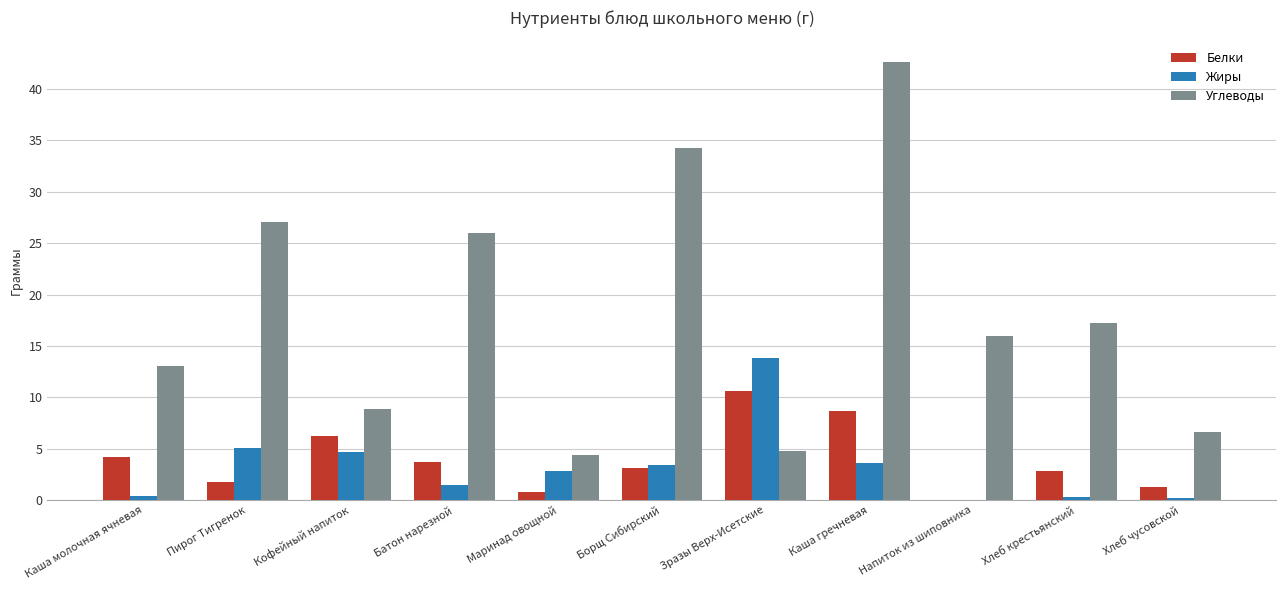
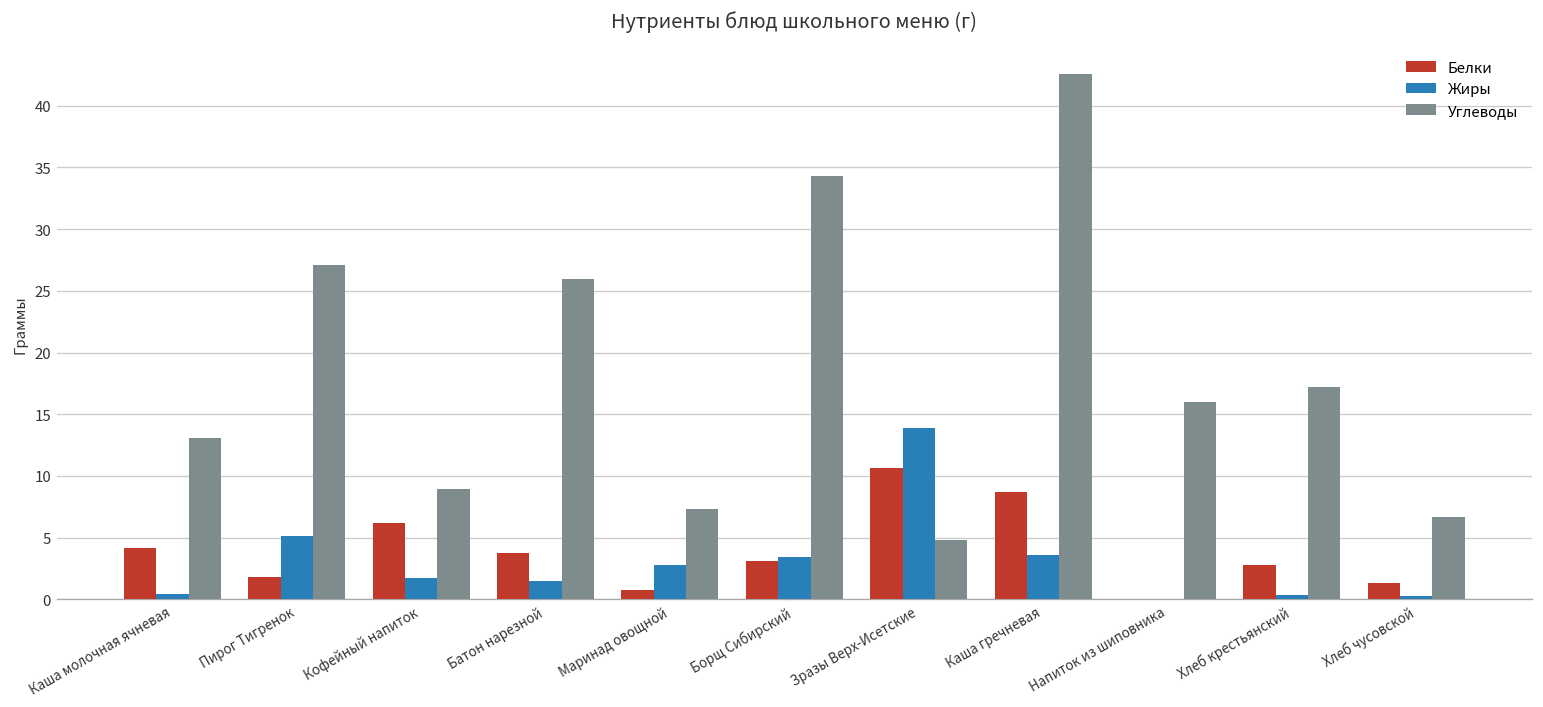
Жиры, Кофейный напиток: 4.7 -> 1.7
Углеводы, Маринад овощной: 4.4 -> 7.3
